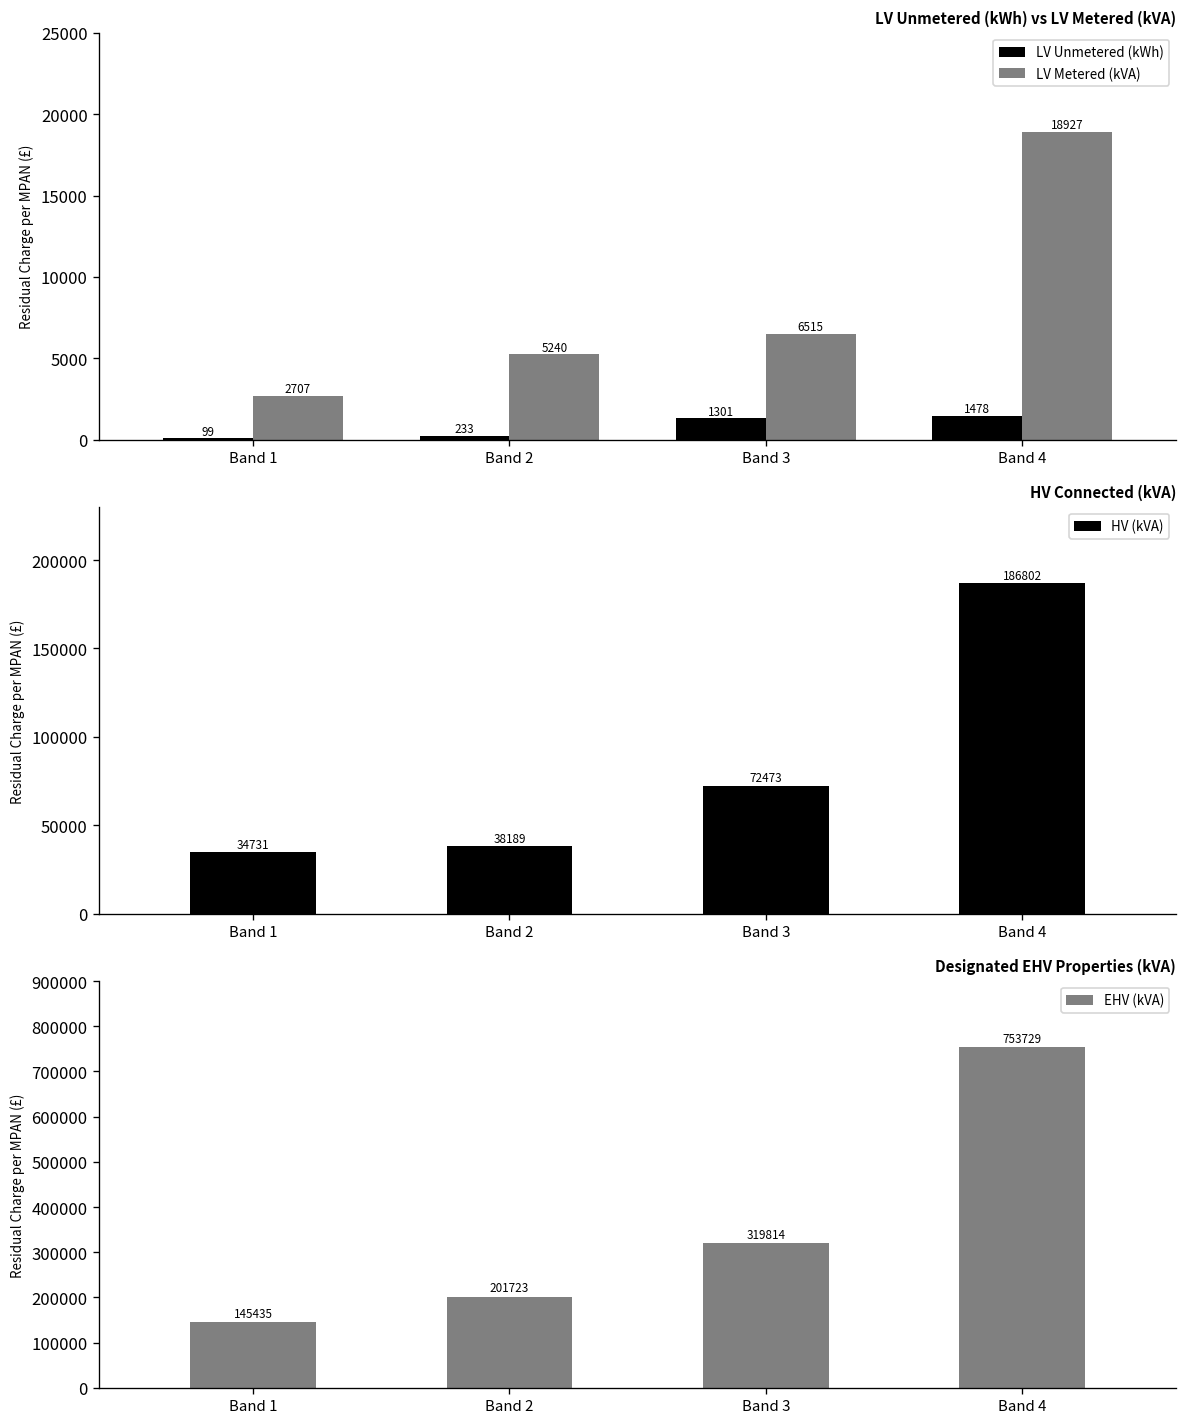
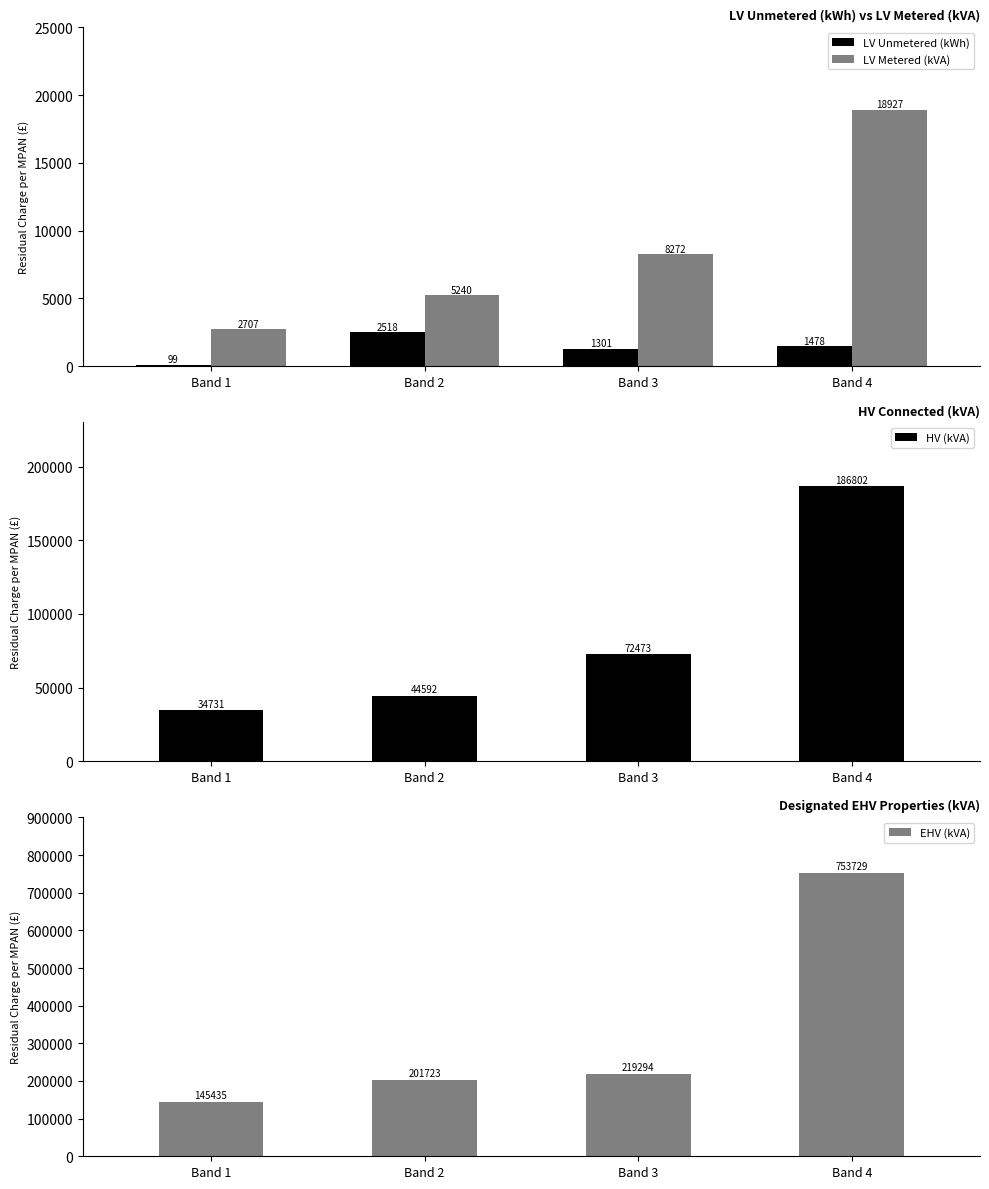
LV Unmetered (kWh) vs LV Metered (kVA), LV Unmetered (kWh), Band 2: 233 -> 2518
LV Unmetered (kWh) vs LV Metered (kVA), LV Metered (kVA), Band 3: 6515 -> 8272
HV Connected (kVA), Band 2: 38189 -> 44592
Designated EHV Properties (kVA), Band 3: 319814 -> 219294
